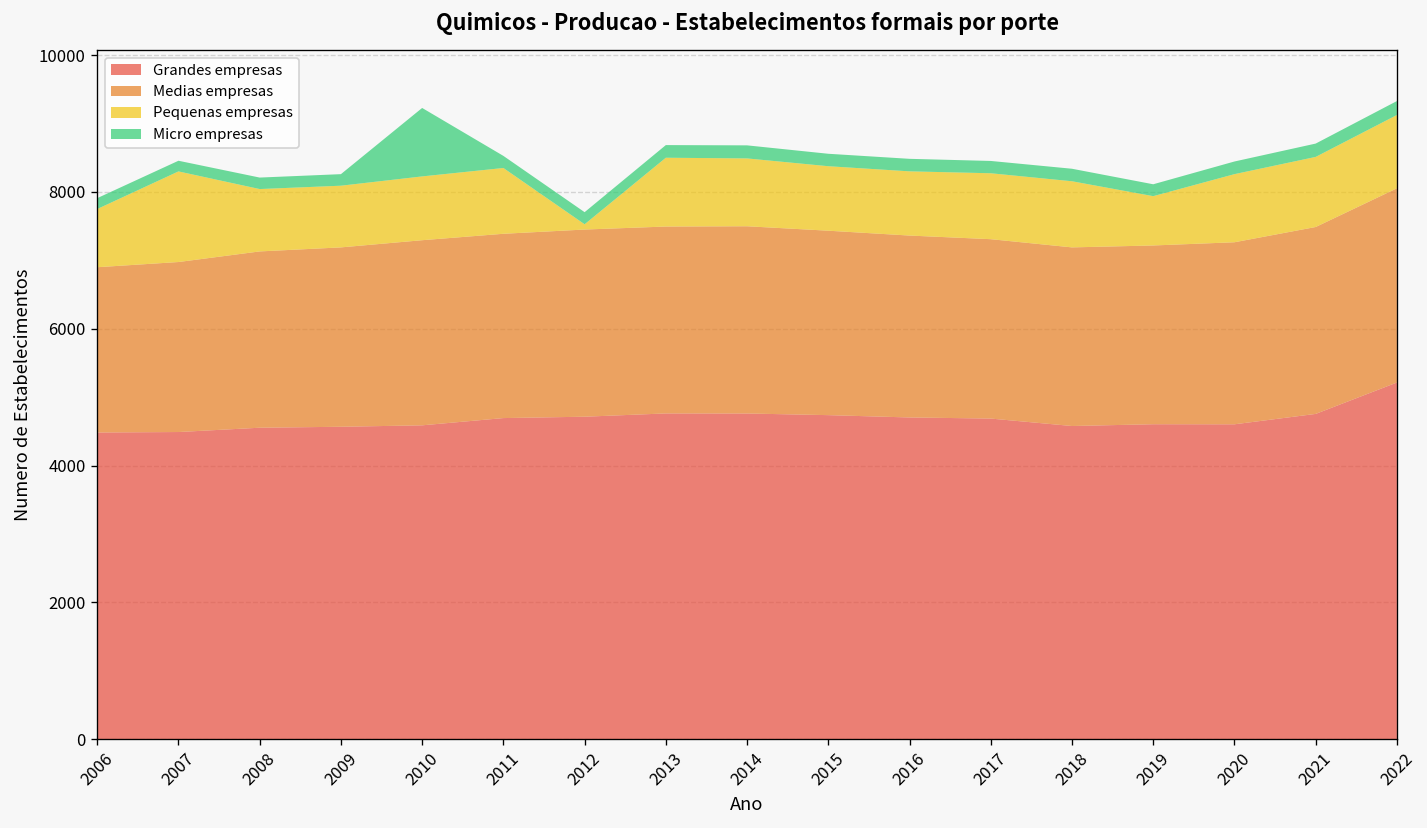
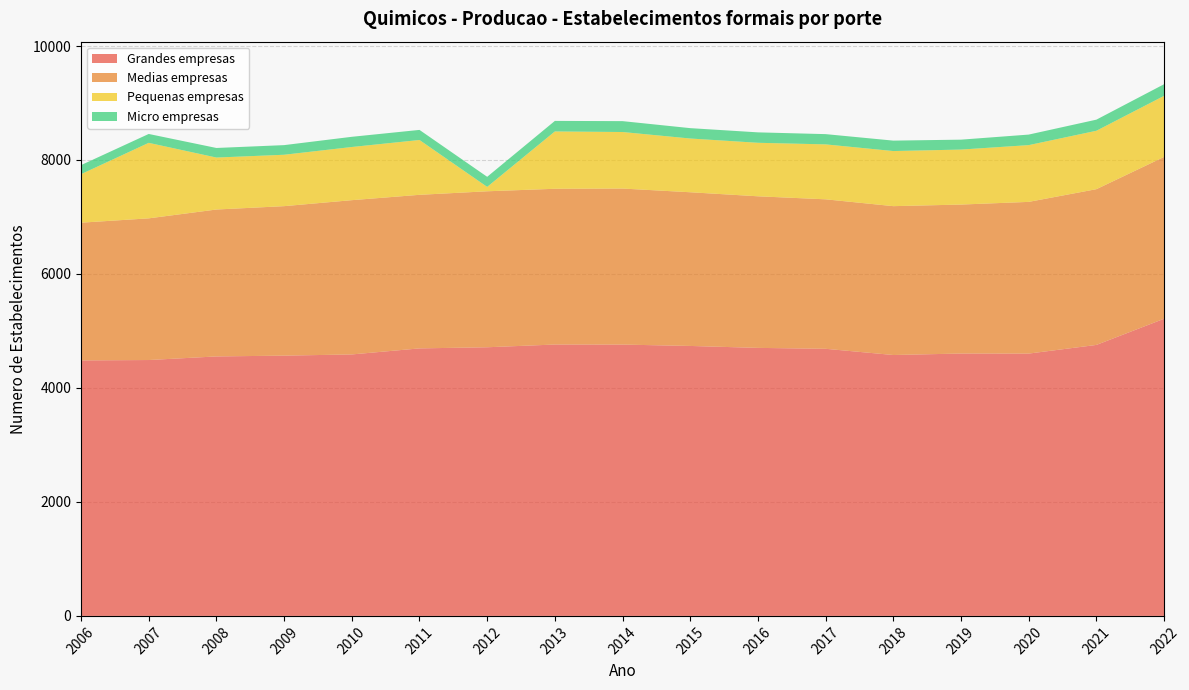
Micro empresas, 2010: 1000 -> 200
Pequenas empresas, 2019: 700 -> 1000
